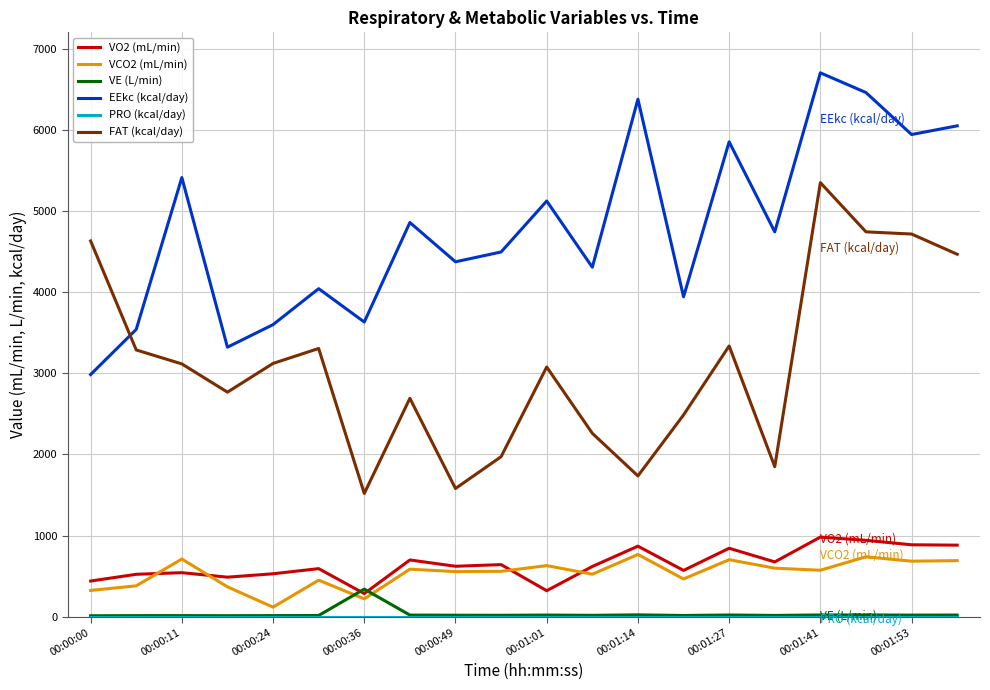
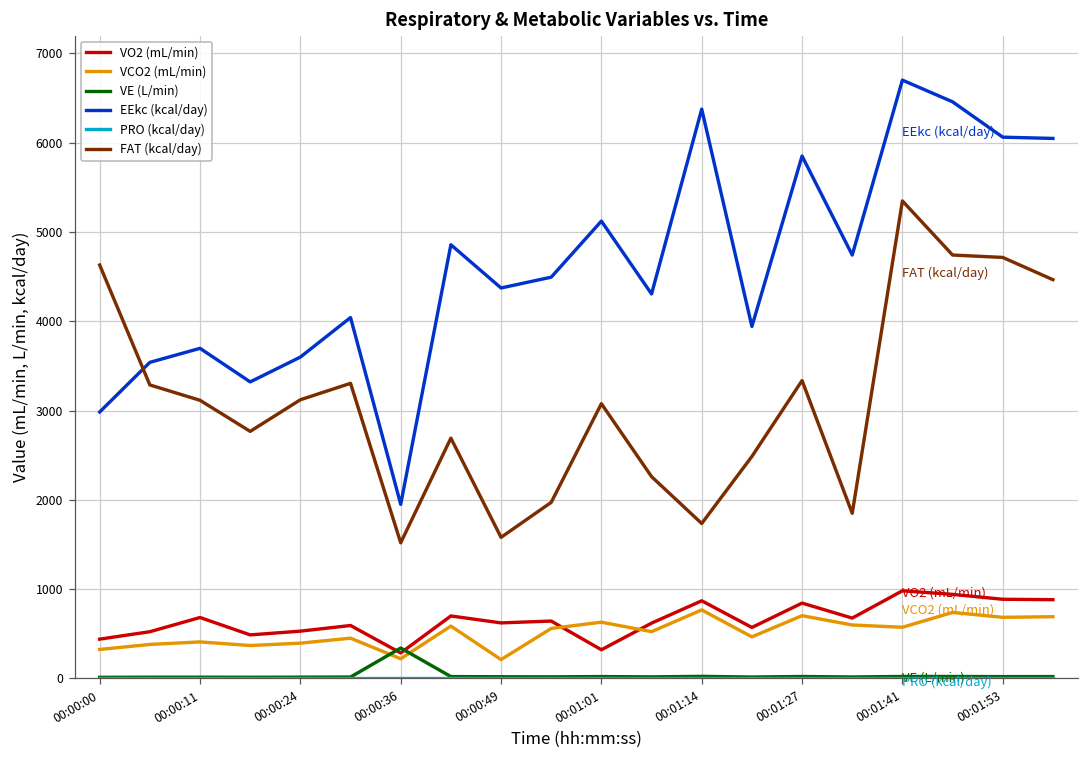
VO2 (mL/min), 00:00:11: 500 -> 700
VCO2 (mL/min), 00:00:11: 700 -> 400
EEkc (kcal/day), 00:00:11: 5400 -> 3700
VCO2 (mL/min), 00:00:24: 100 -> 400
EEkc (kcal/day), 00:00:36: 3600 -> 2000
VCO2 (mL/min), 00:00:49: 600 -> 200
EEkc (kcal/day), 00:01:53: 5900 -> 6100
